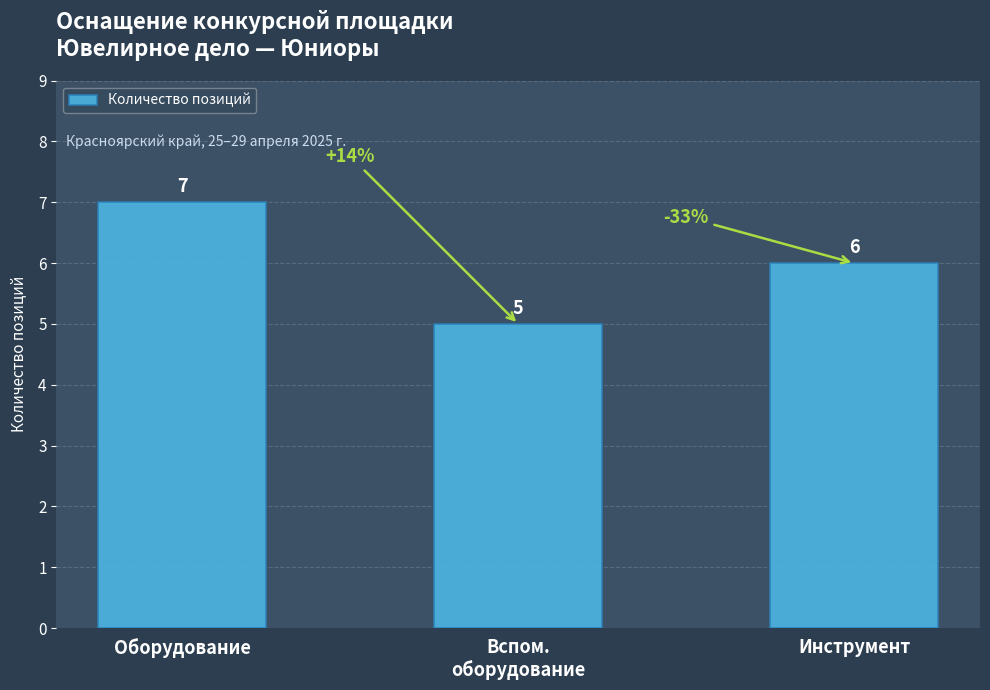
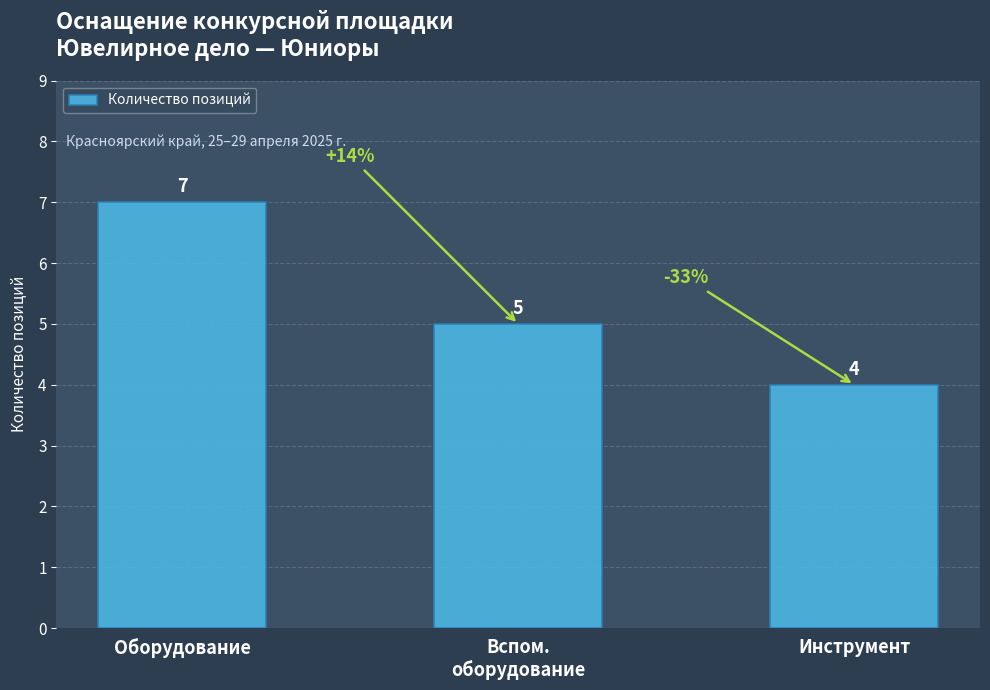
Инструмент: 6 -> 4
